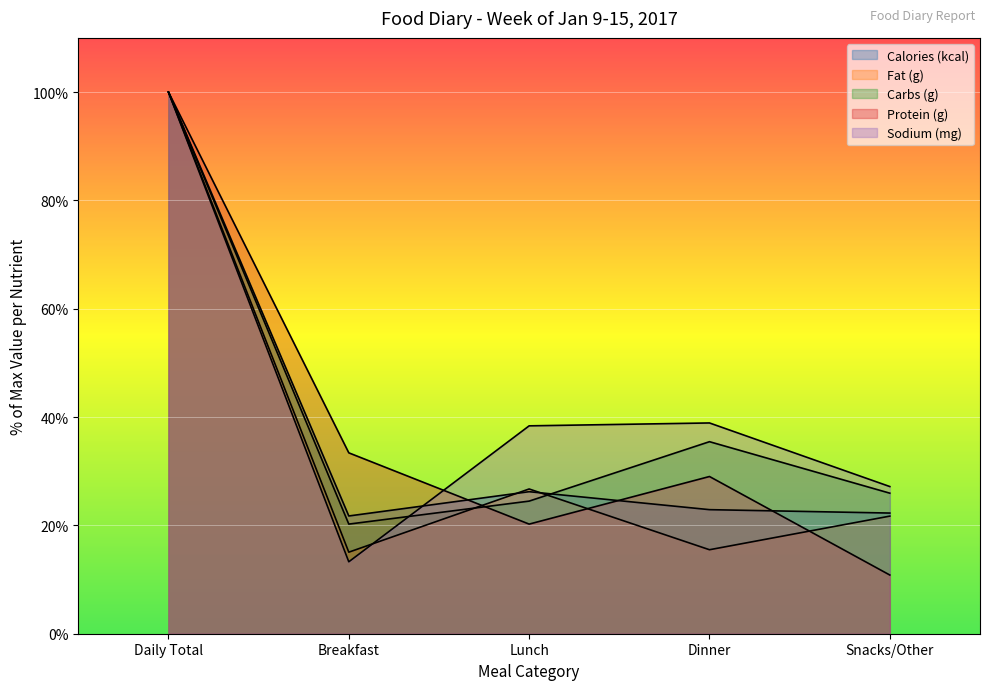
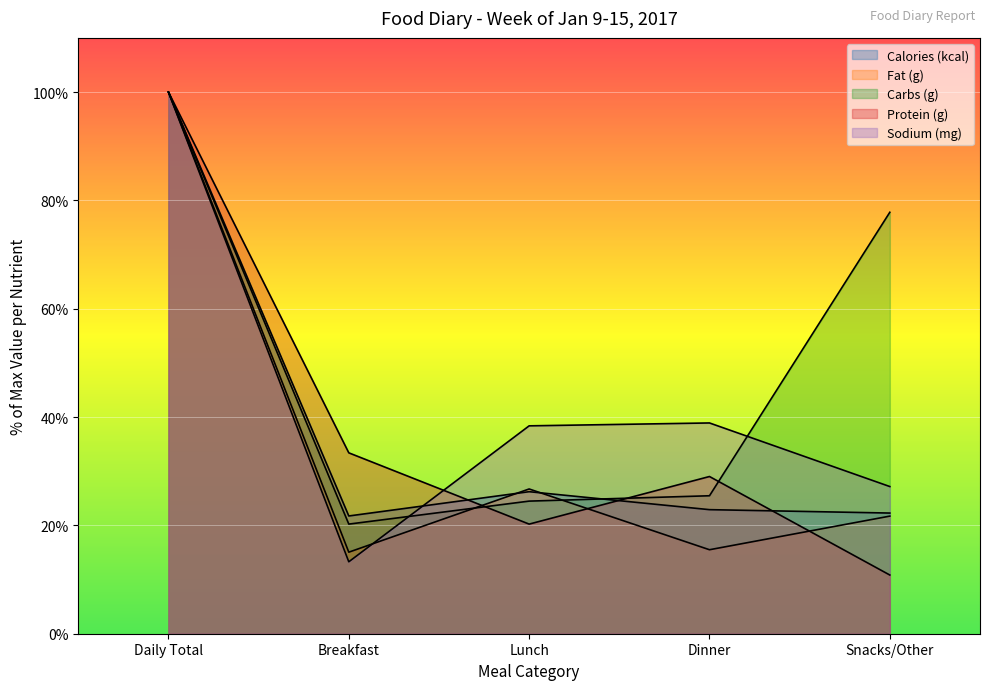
Carbs (g), Dinner: 35% -> 25%
Carbs (g), Snacks/Other: 26% -> 78%
